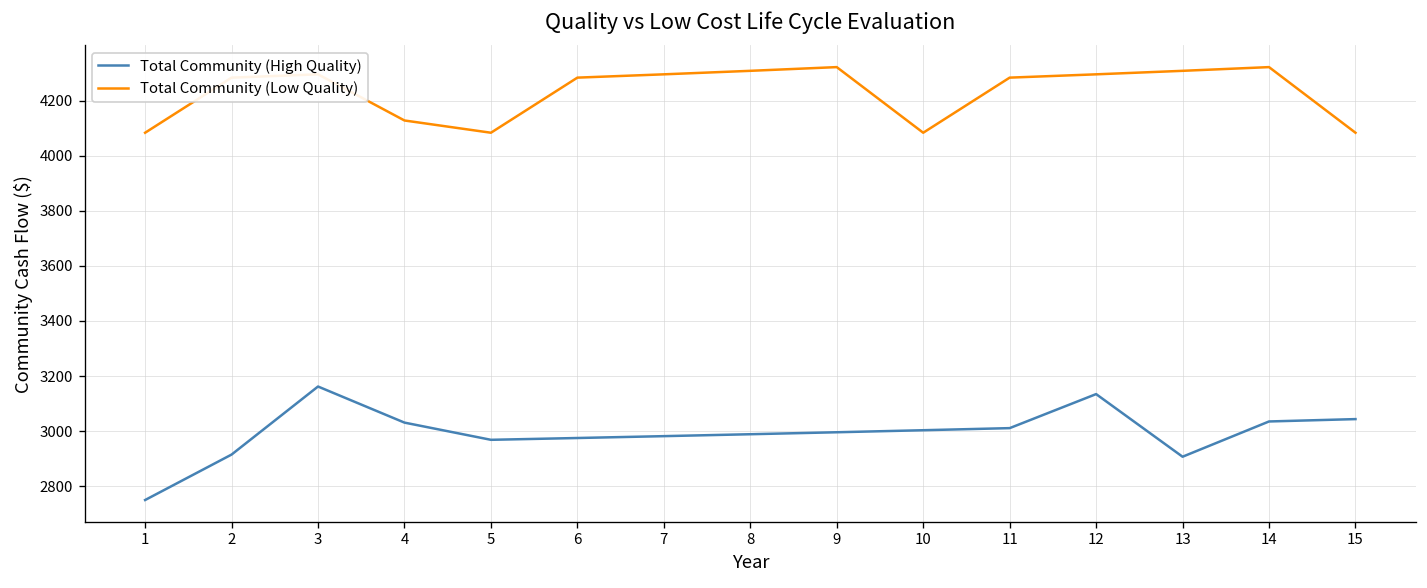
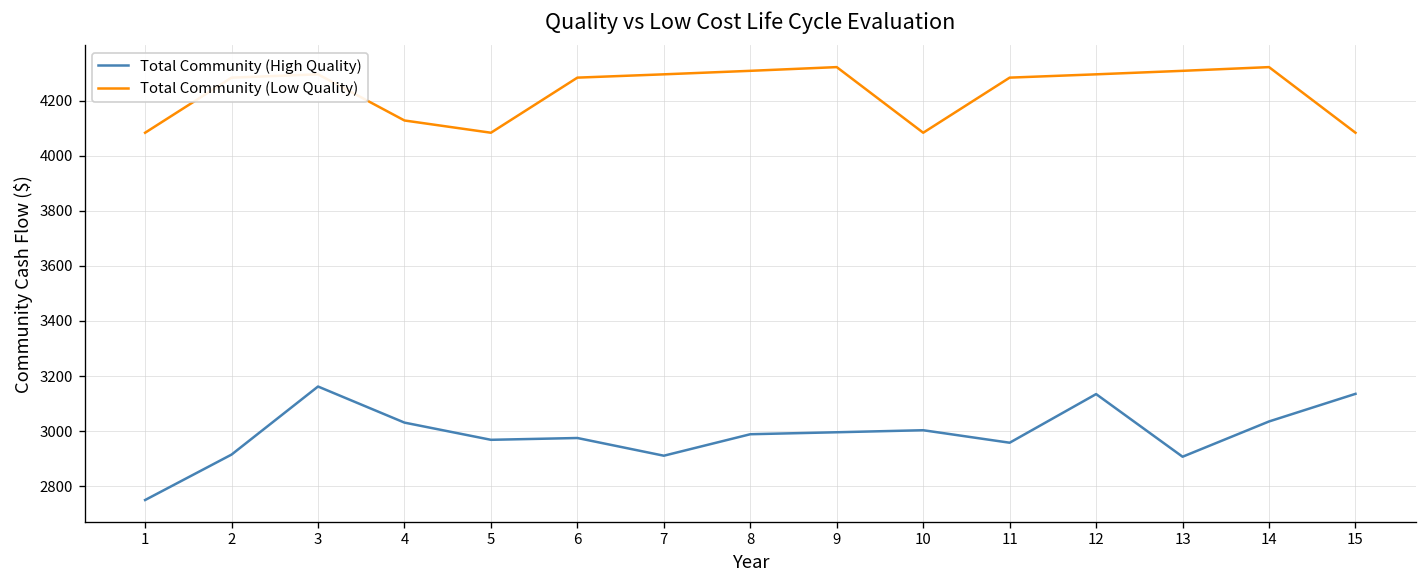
Total Community (High Quality), 7: 2980 -> 2910
Total Community (High Quality), 11: 3010 -> 2960
Total Community (High Quality), 15: 3040 -> 3140
